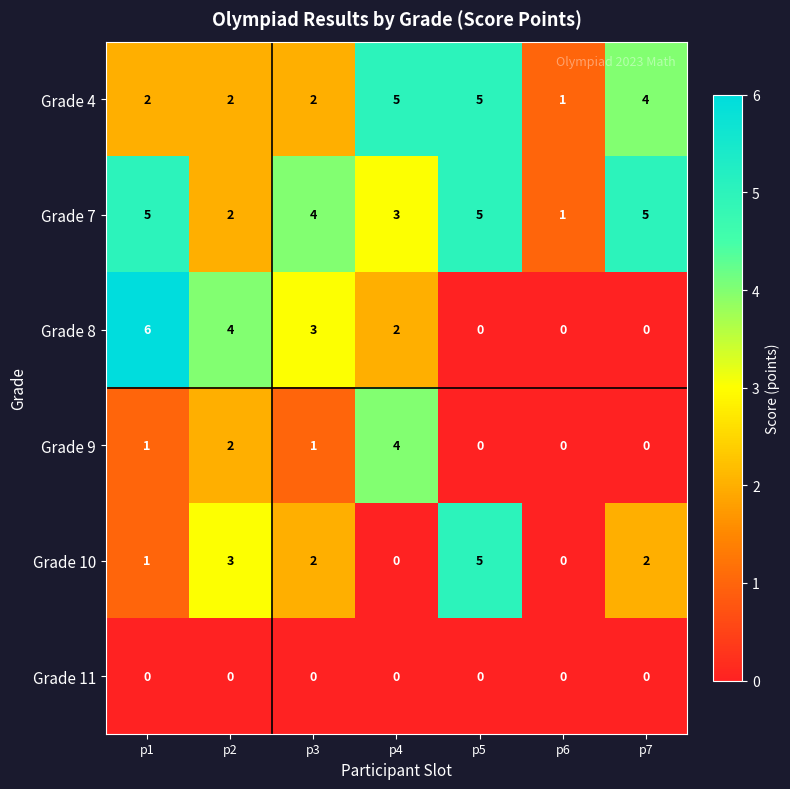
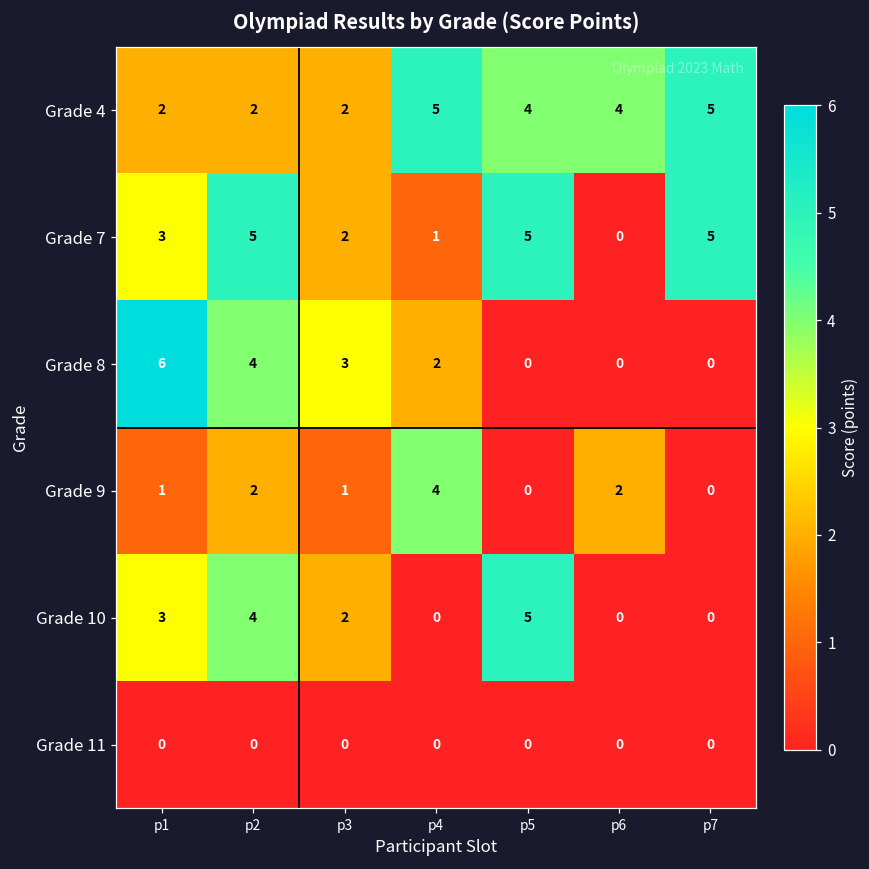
Grade 4, p5: 5 -> 4
Grade 4, p6: 1 -> 4
Grade 4, p7: 4 -> 5
Grade 7, p1: 5 -> 3
Grade 7, p2: 2 -> 5
Grade 7, p3: 4 -> 2
Grade 7, p4: 3 -> 1
Grade 7, p6: 1 -> 0
Grade 9, p6: 0 -> 2
Grade 10, p1: 1 -> 3
Grade 10, p2: 3 -> 4
Grade 10, p7: 2 -> 0
